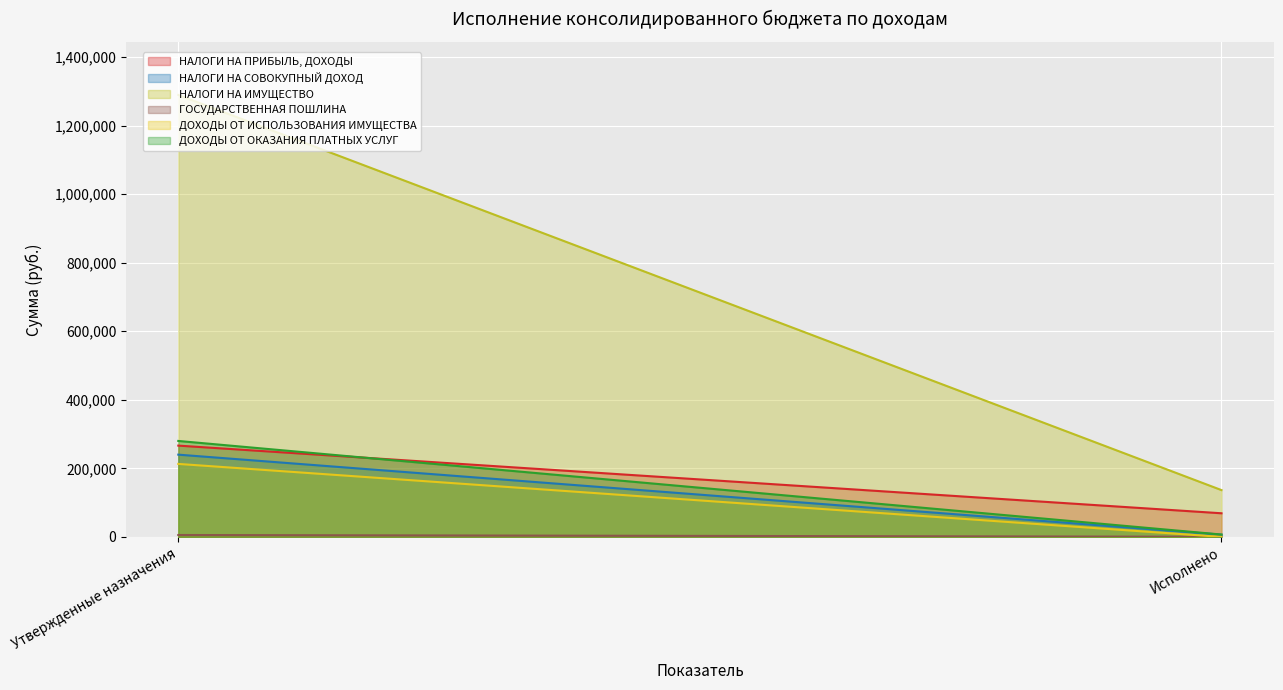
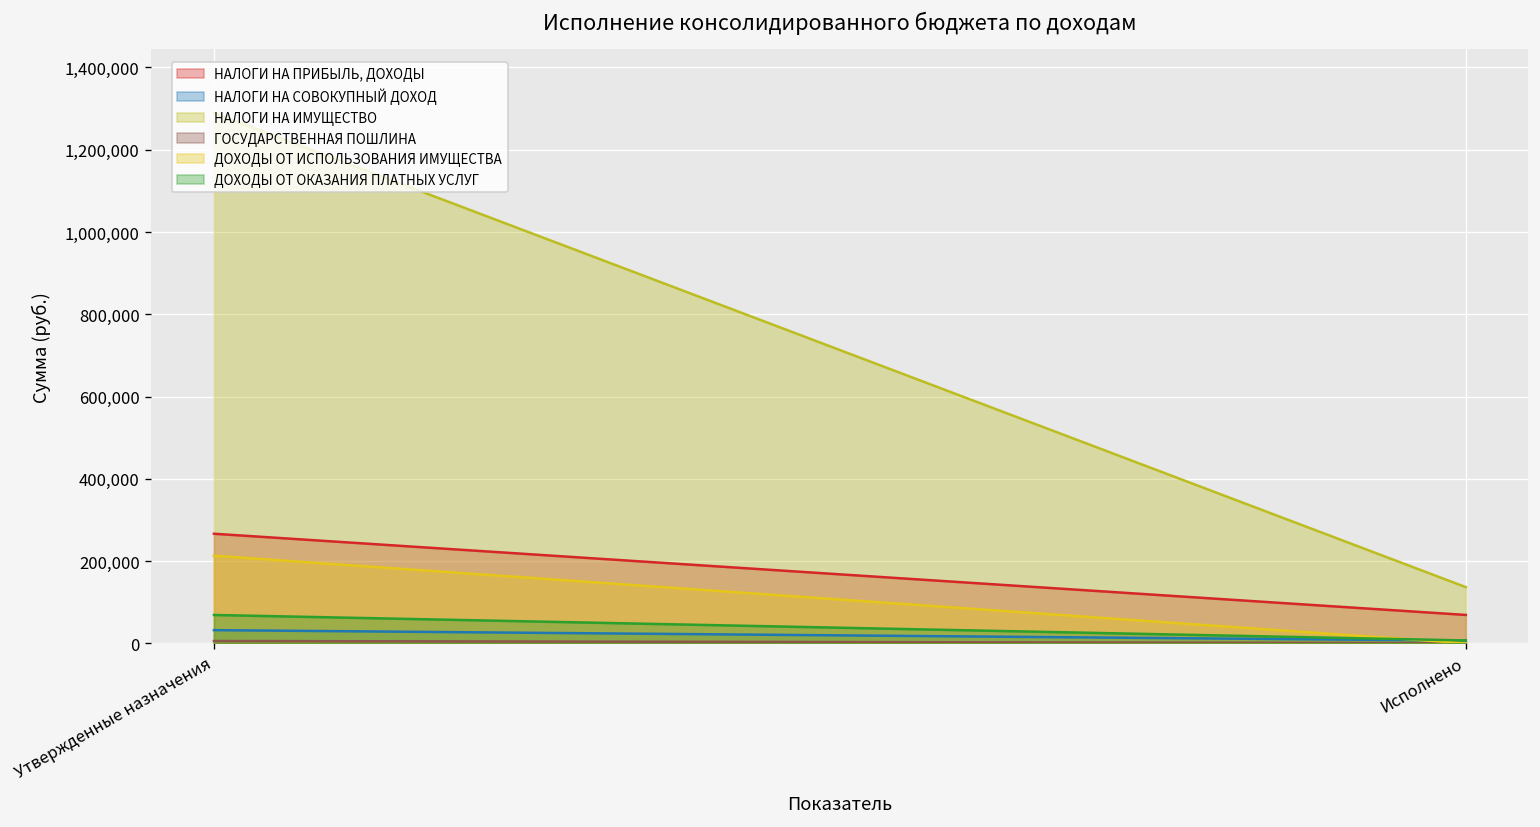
НАЛОГИ НА СОВОКУПНЫЙ ДОХОД, Утвержденные назначения: 240,000 -> 30,000
ДОХОДЫ ОТ ОКАЗАНИЯ ПЛАТНЫХ УСЛУГ, Утвержденные назначения: 280,000 -> 70,000
